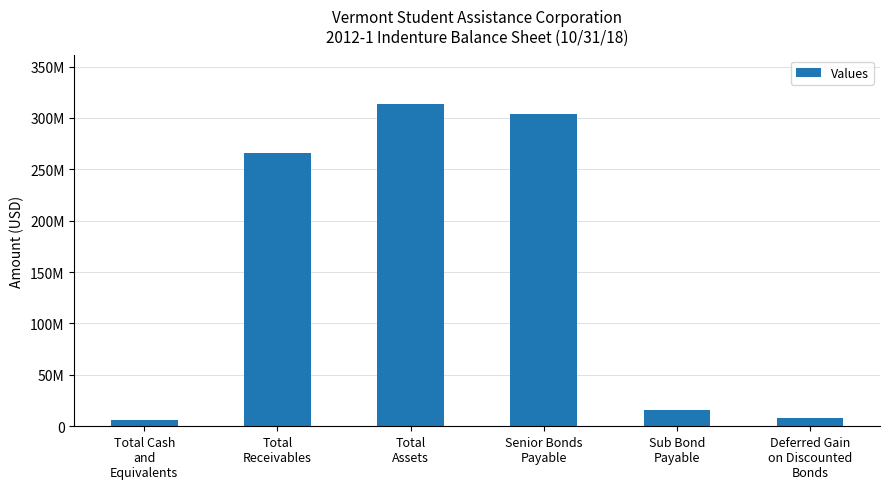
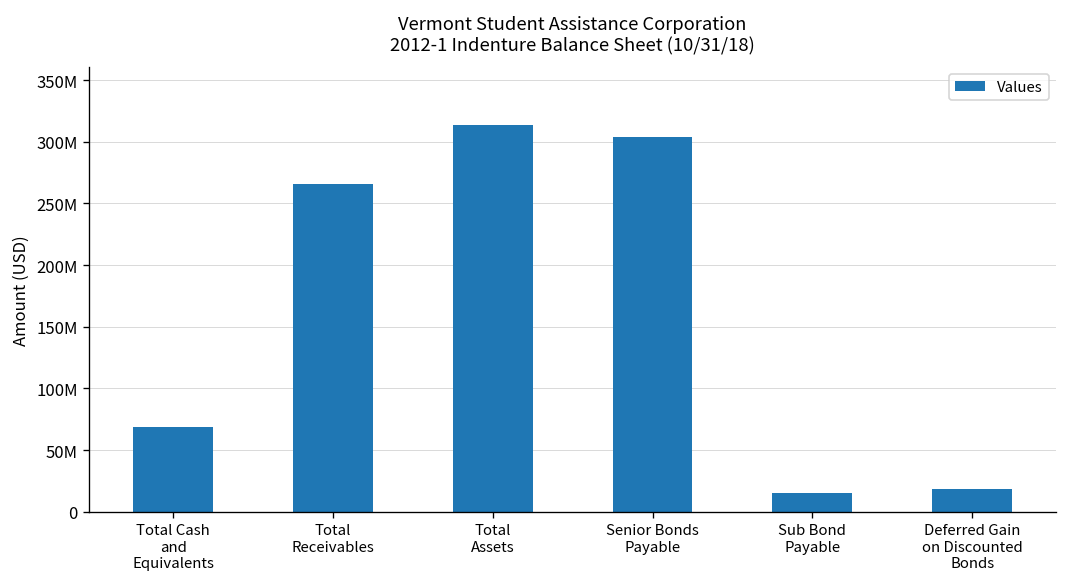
Total Cash and Equivalents: 6000000 -> 69000000
Deferred Gain on Discounted Bonds: 8000000 -> 18000000
